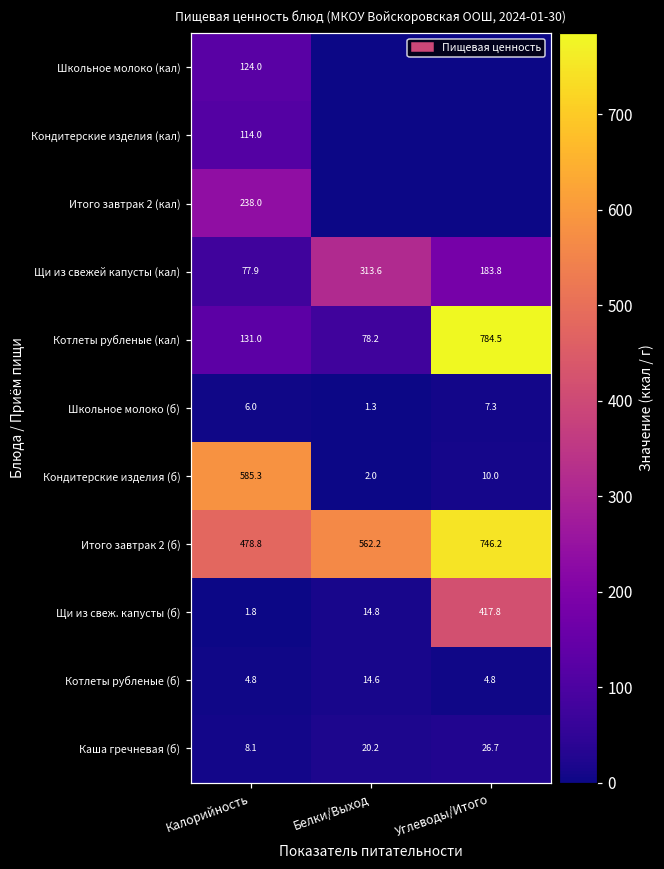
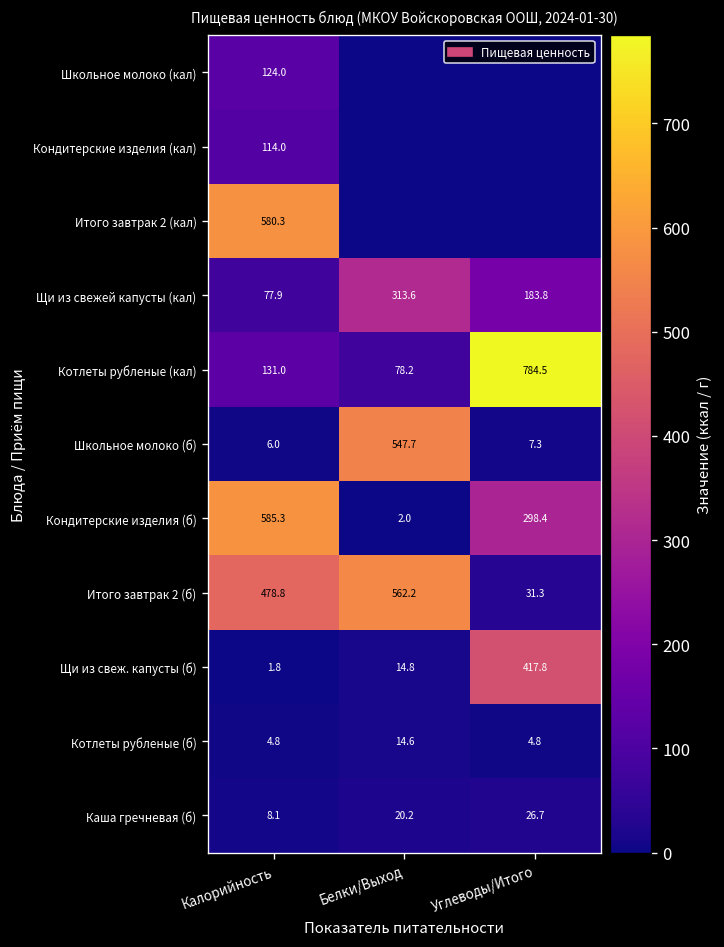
Итого завтрак 2 (кал), Калорийность: 238.0 -> 580.3
Школьное молоко (б), Белки/Выход: 1.3 -> 547.7
Кондитерские изделия (б), Углеводы/Итого: 10.0 -> 298.4
Итого завтрак 2 (б), Углеводы/Итого: 746.2 -> 31.3
